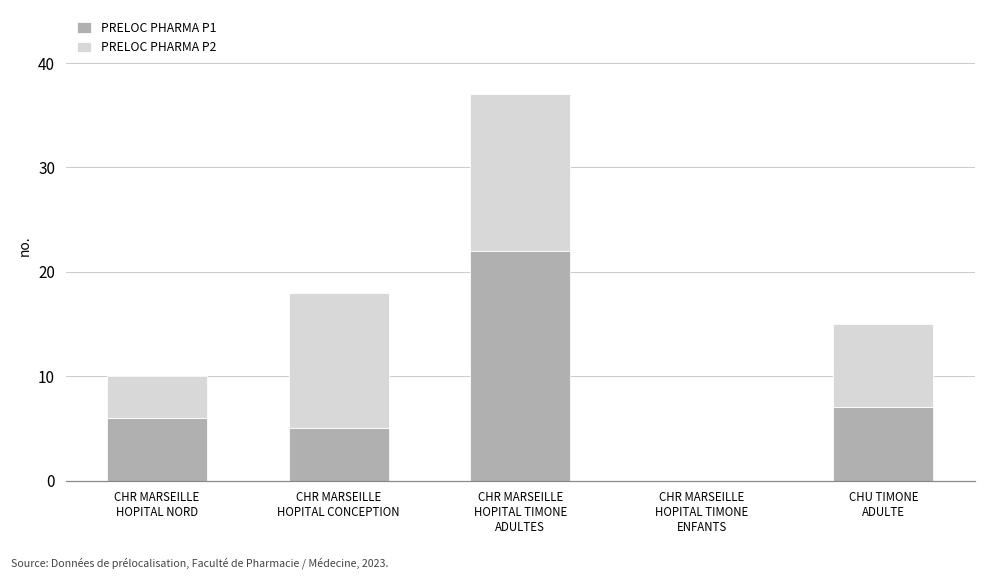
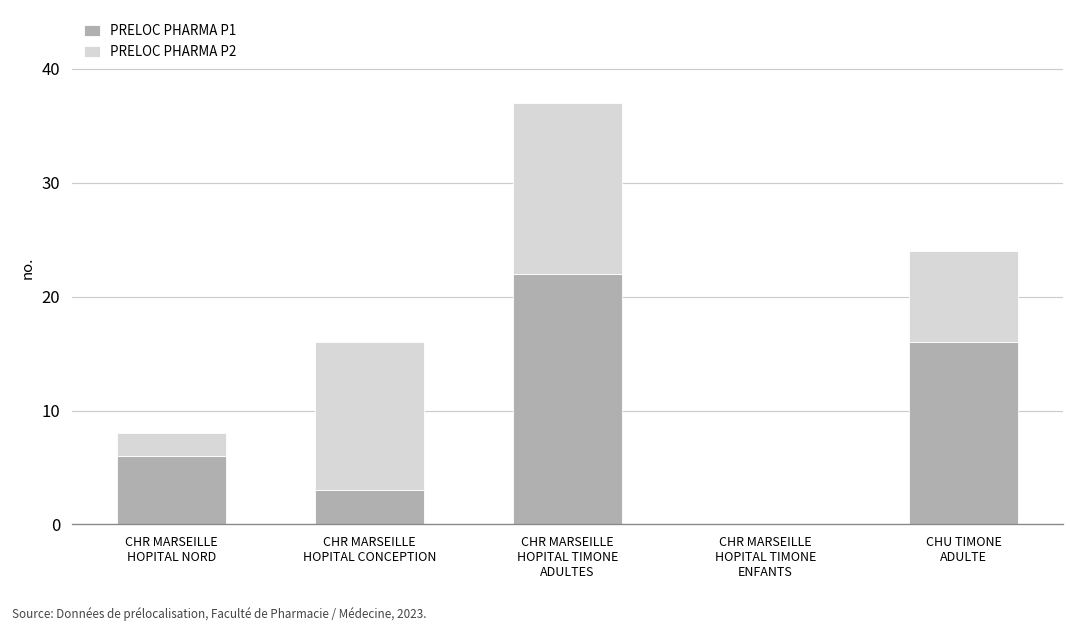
PRELOC PHARMA P2, CHR MARSEILLE HOPITAL NORD: 4 -> 2
PRELOC PHARMA P1, CHR MARSEILLE HOPITAL CONCEPTION: 5 -> 3
PRELOC PHARMA P1, CHU TIMONE ADULTE: 7 -> 16
